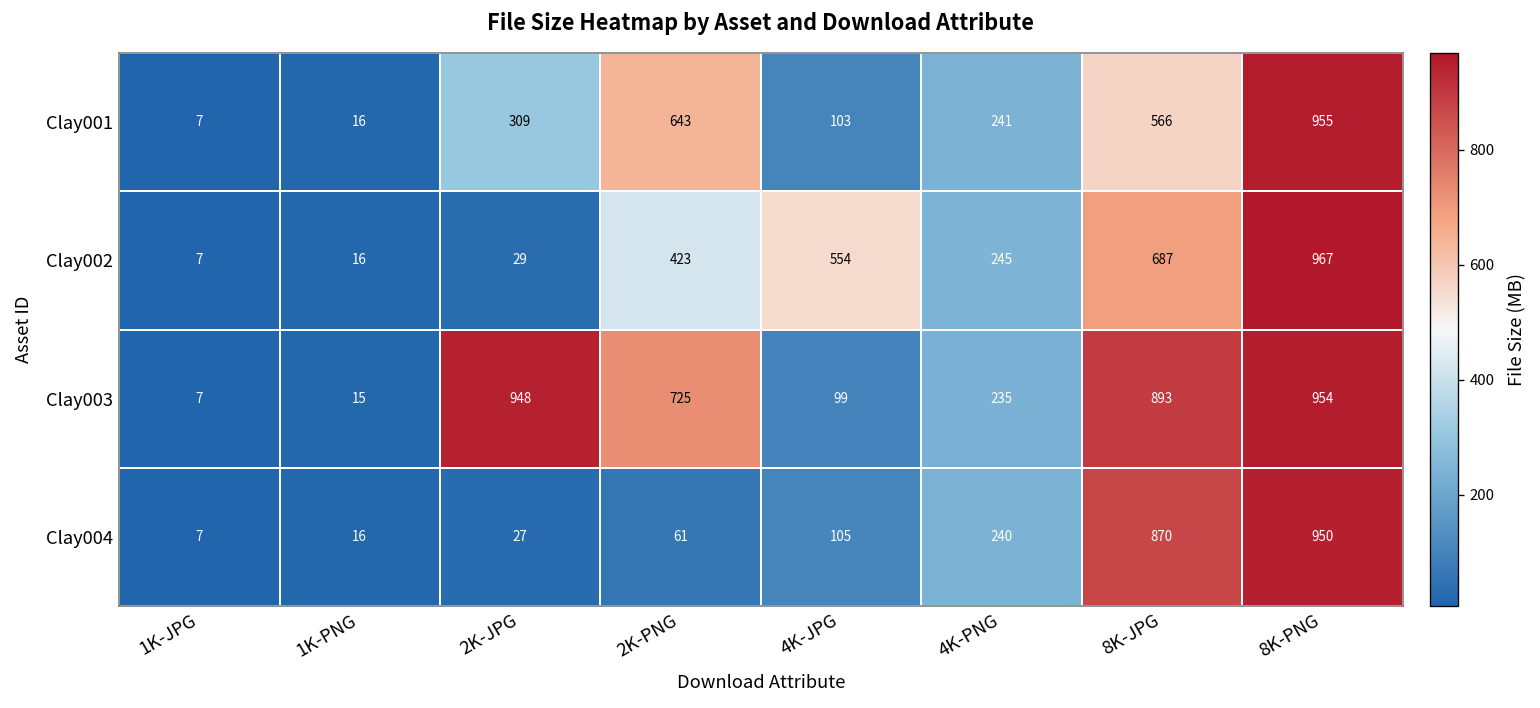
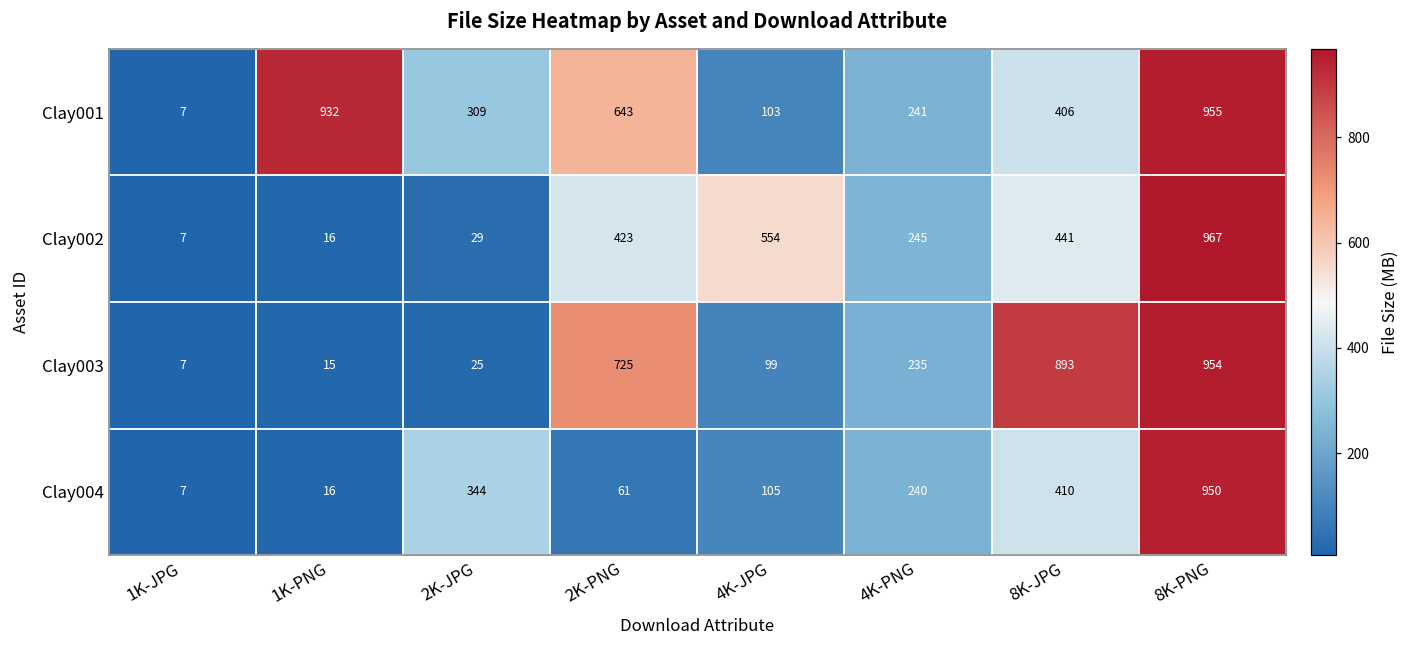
Clay001, 1K-PNG: 16 -> 932
Clay001, 8K-JPG: 566 -> 406
Clay002, 8K-JPG: 687 -> 441
Clay003, 2K-JPG: 948 -> 25
Clay004, 2K-JPG: 27 -> 344
Clay004, 8K-JPG: 870 -> 410
